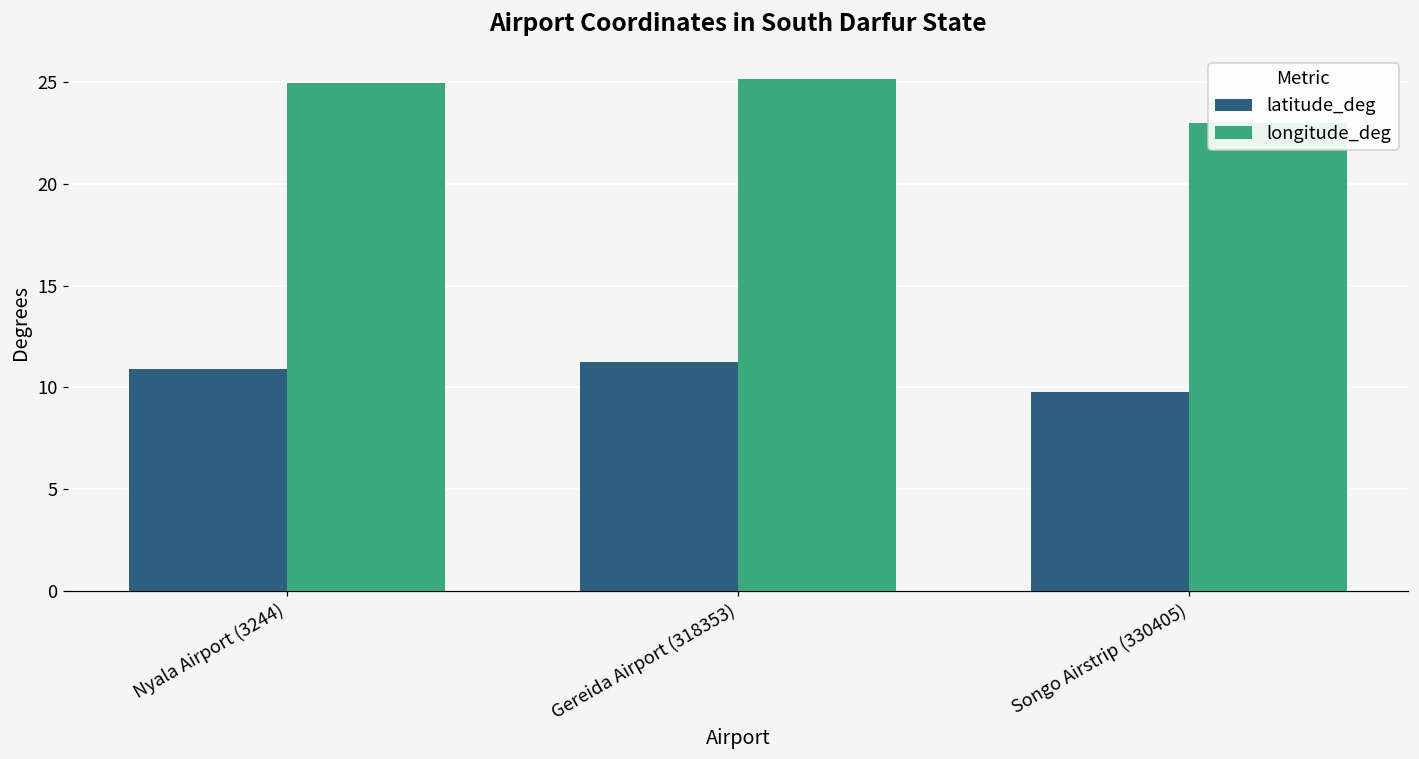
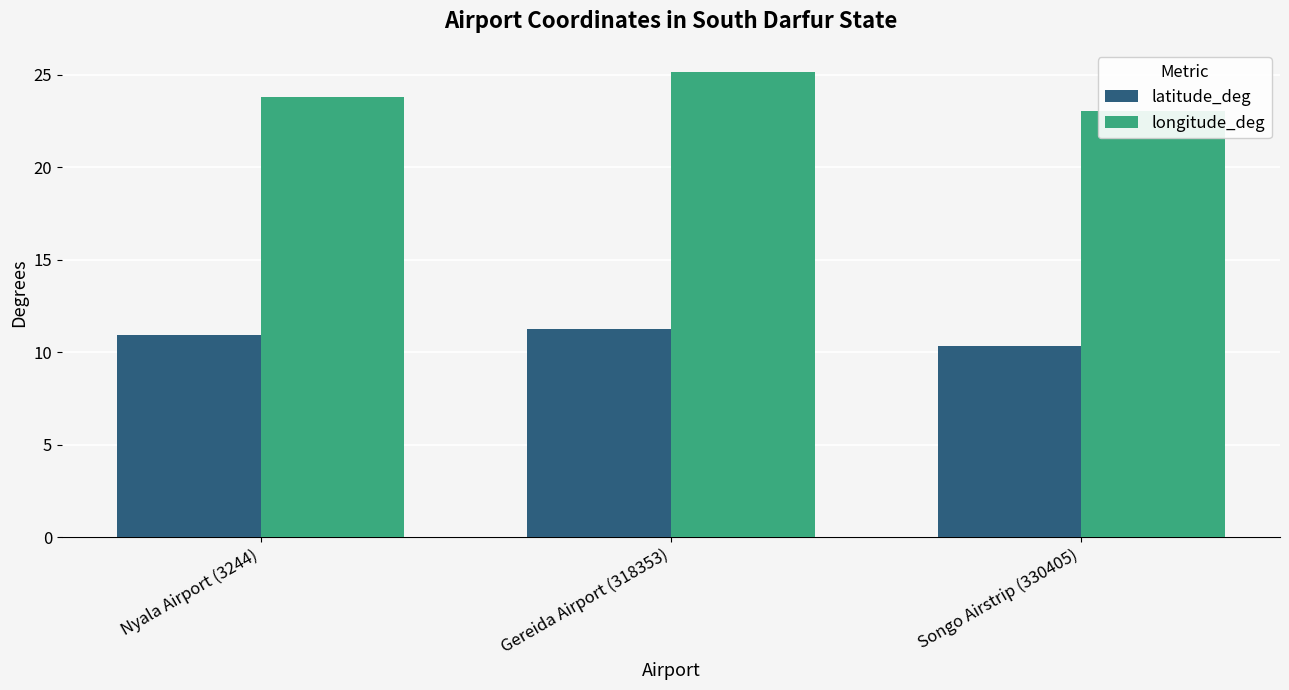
longitude_deg, Nyala Airport (3244): 25.0 -> 23.8
latitude_deg, Songo Airstrip (330405): 9.8 -> 10.3
